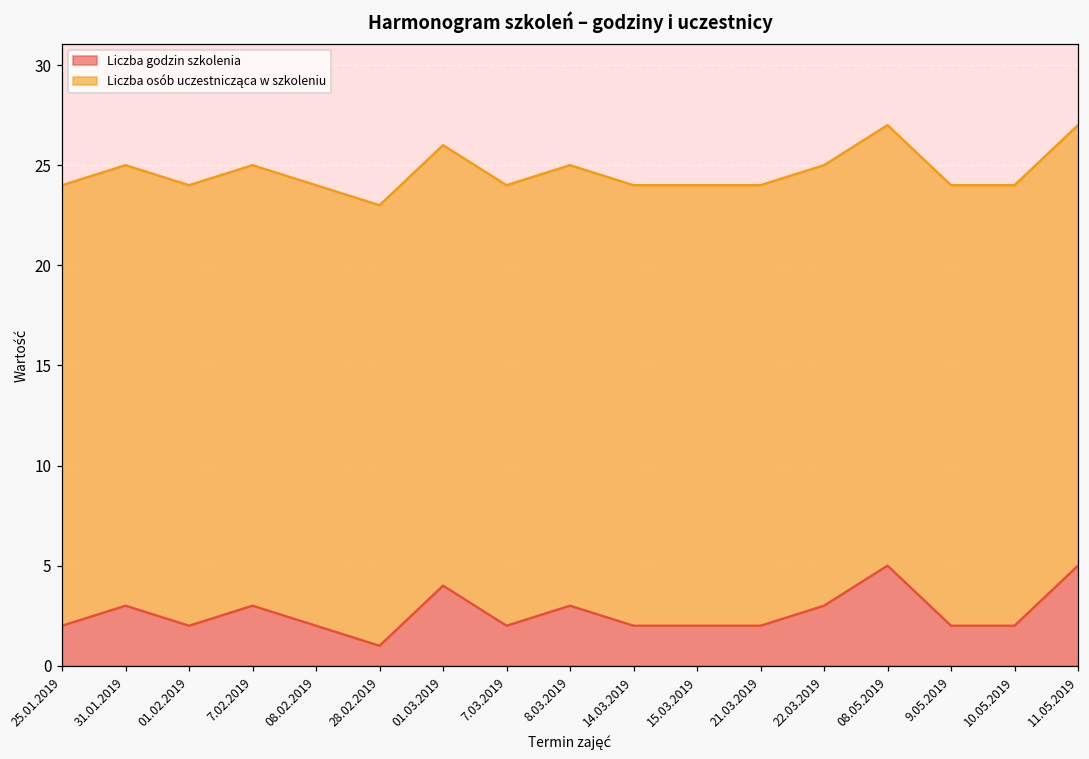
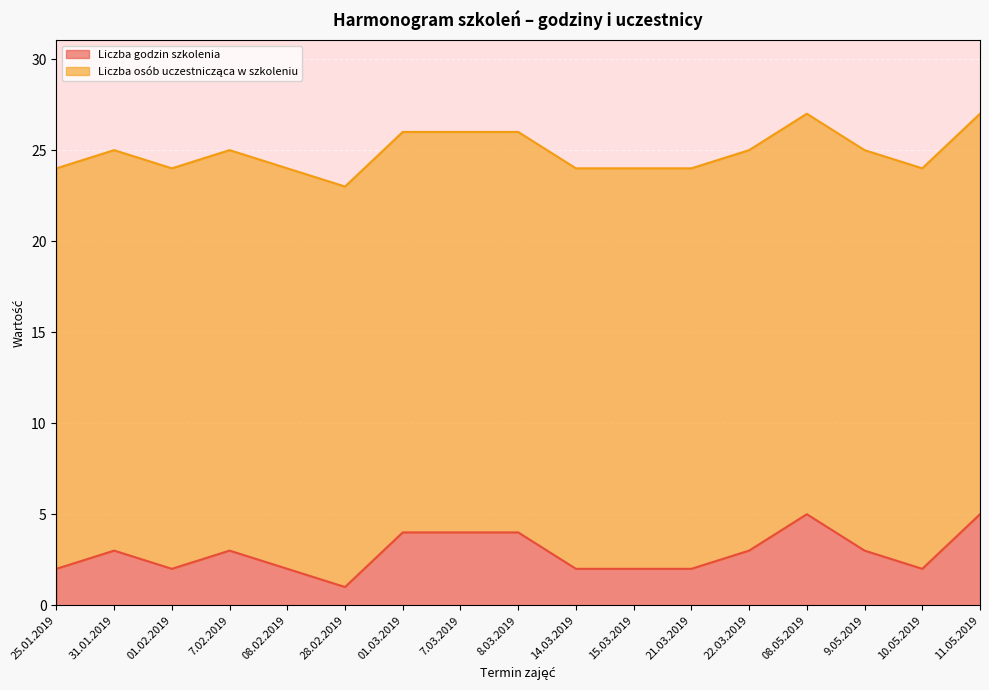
Liczba godzin szkolenia, 7.03.2019: 2 -> 4
Liczba godzin szkolenia, 8.03.2019: 3 -> 4
Liczba godzin szkolenia, 9.05.2019: 2 -> 3
